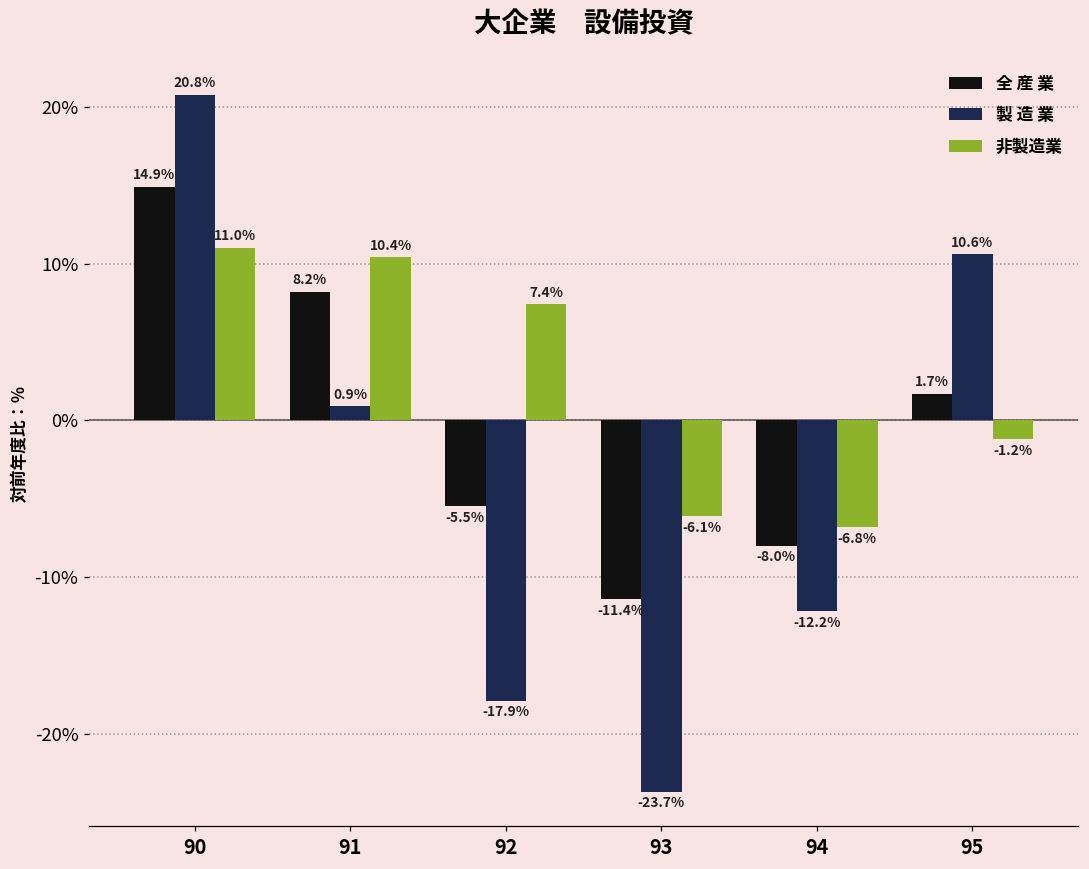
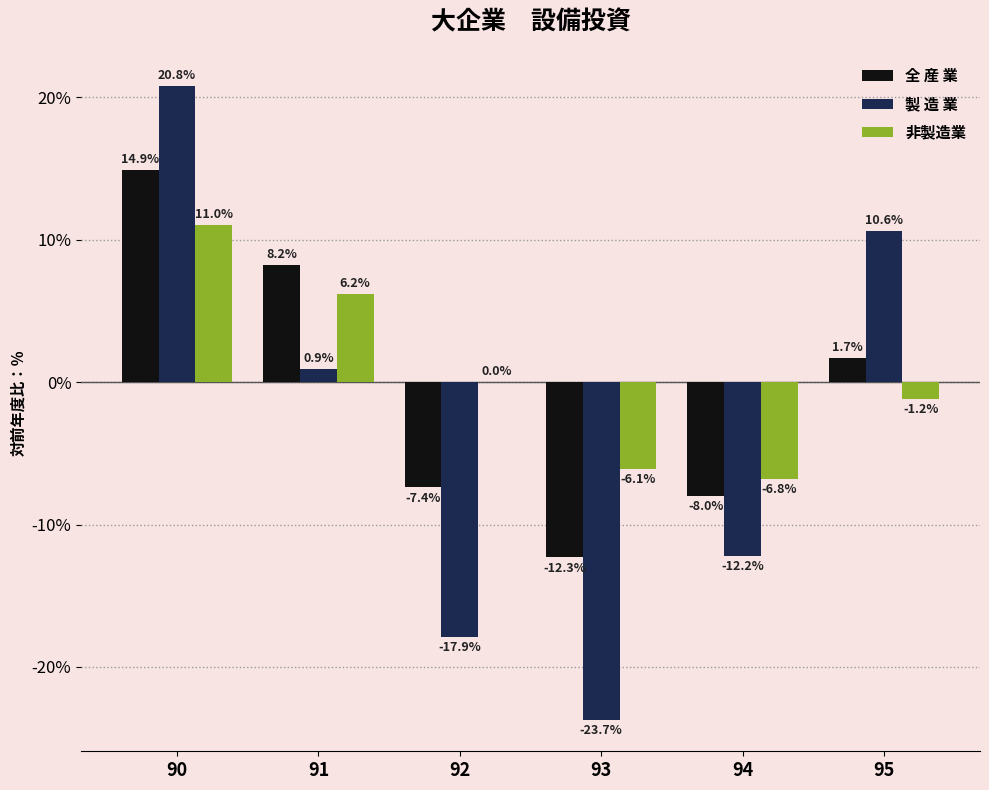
非製造業, 91: 10.4% -> 6.2%
全 産 業, 92: -5.5% -> -7.4%
非製造業, 92: 7.4% -> 0.0%
全 産 業, 93: -11.4% -> -12.3%
